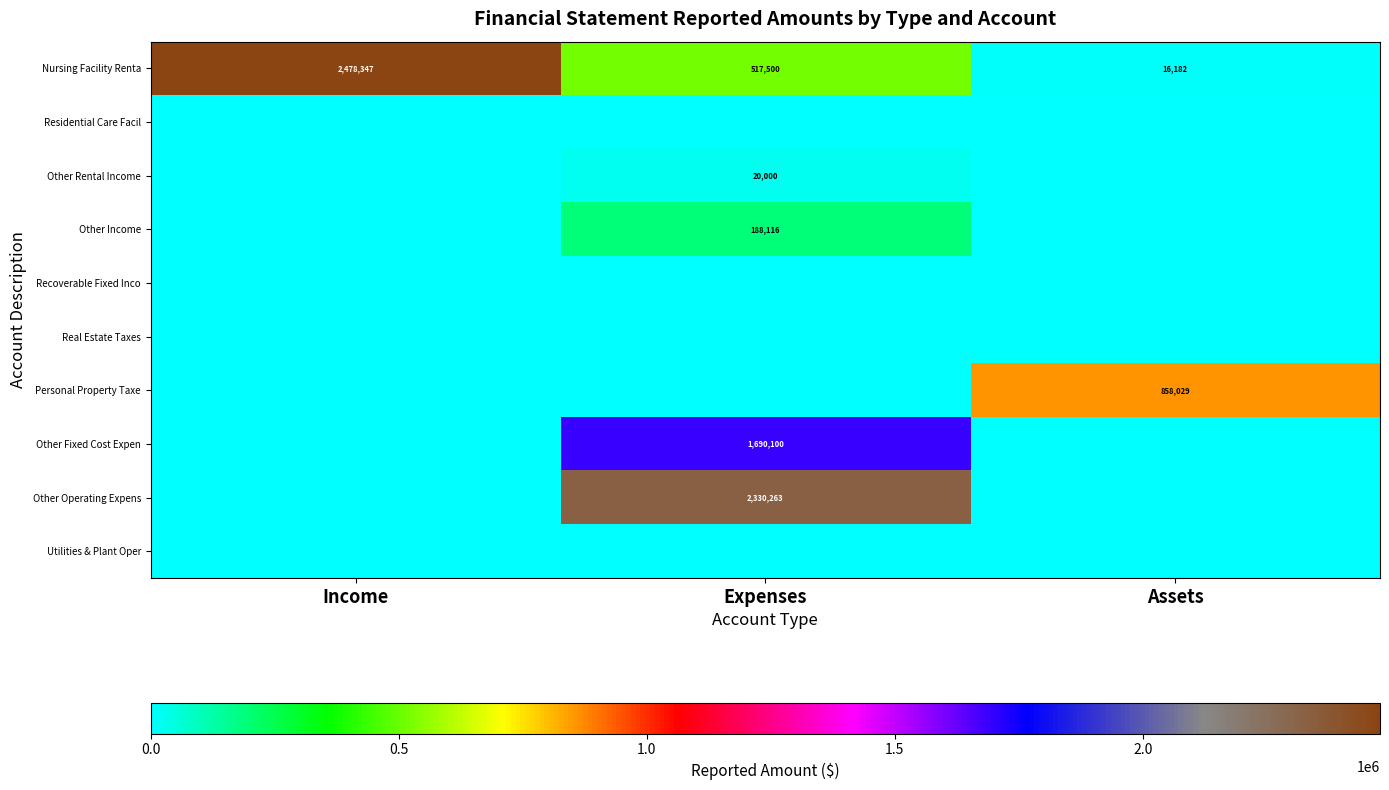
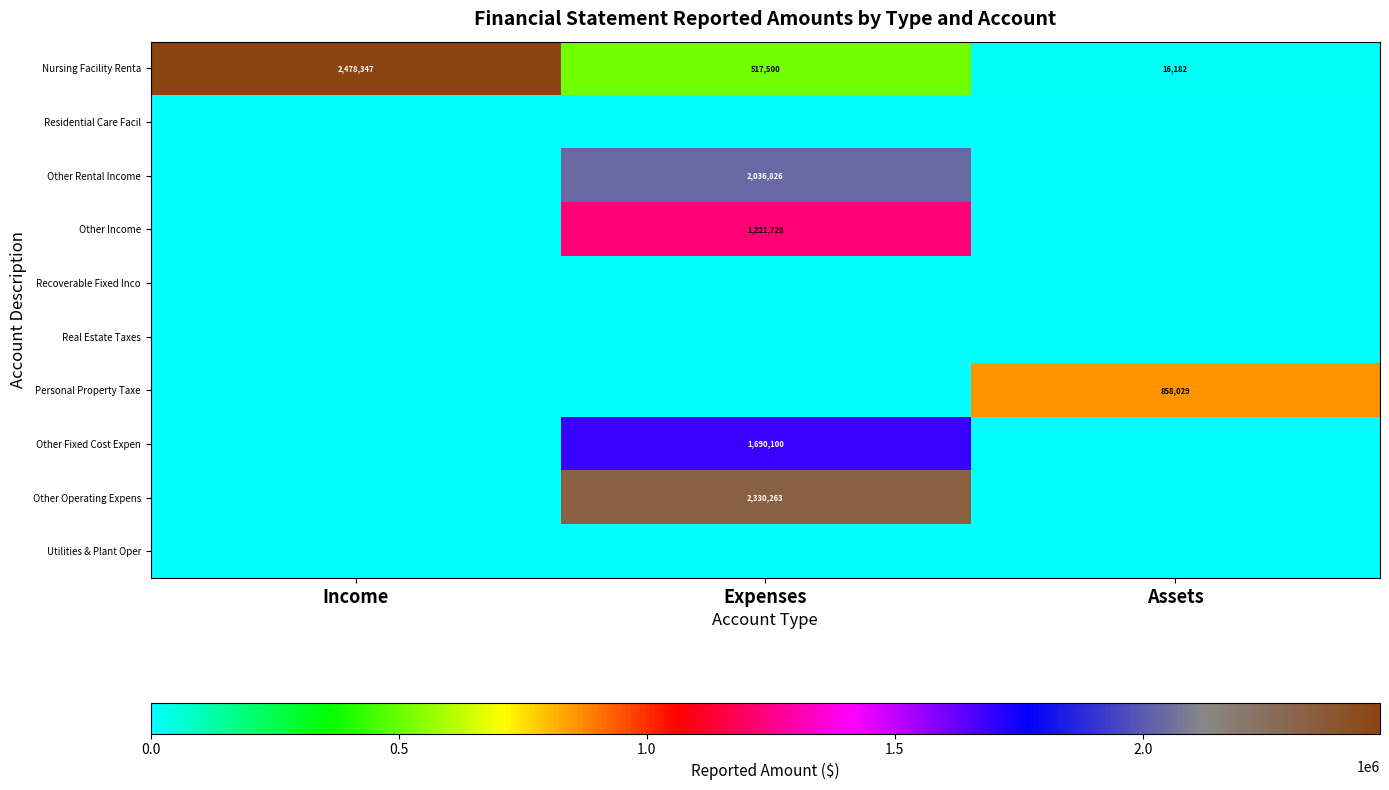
Other Rental Income, Expenses: 20,000 -> 2,036,826
Other Income, Expenses: 188,116 -> 1,221,728
